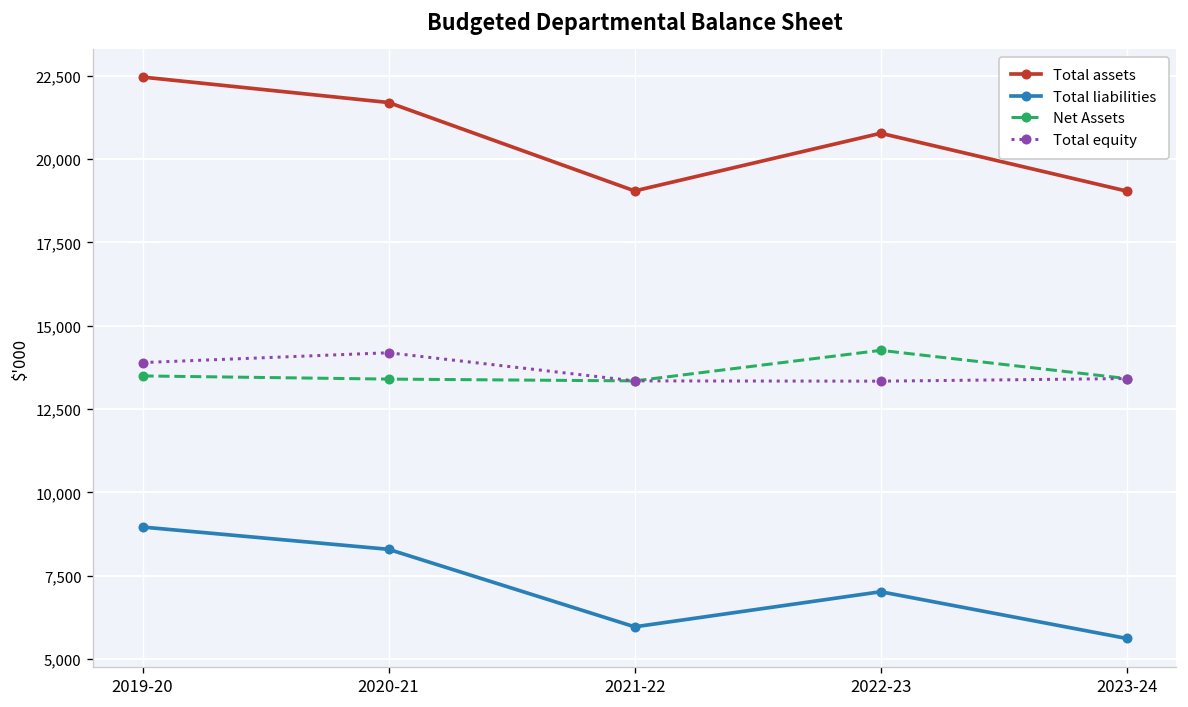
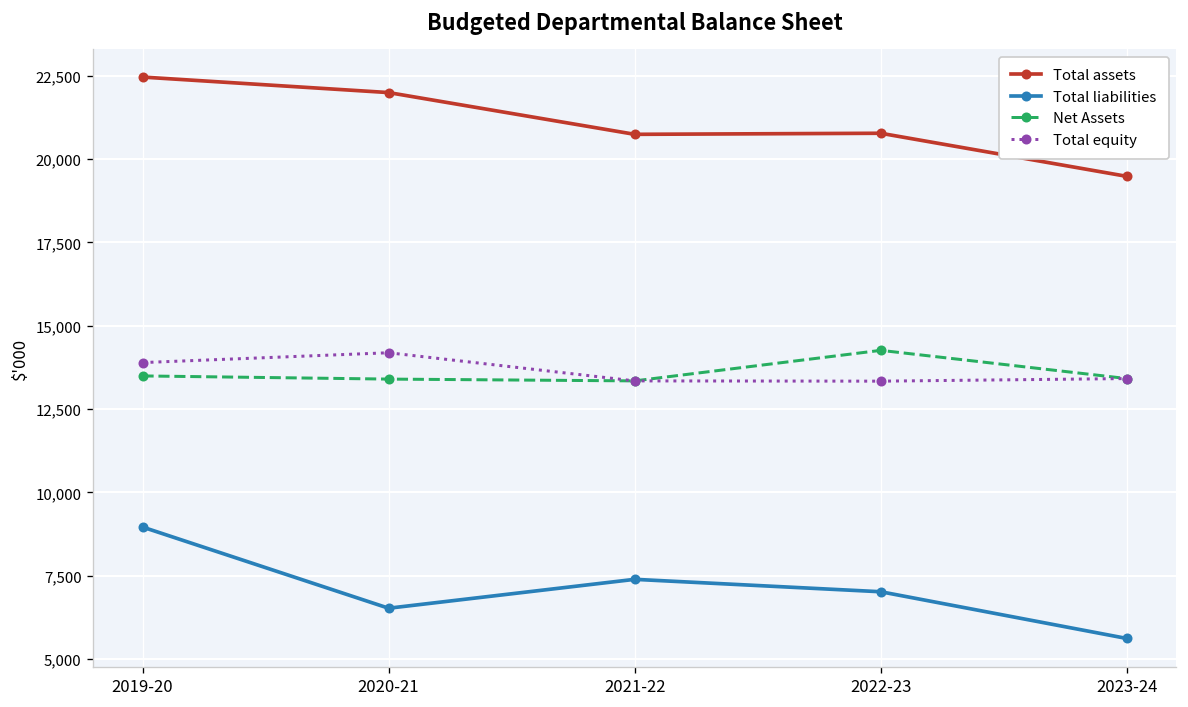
Total assets, 2020-21: 21,700 -> 22,000
Total liabilities, 2020-21: 8,300 -> 6,500
Total assets, 2021-22: 19,000 -> 20,700
Total liabilities, 2021-22: 6,000 -> 7,400
Total assets, 2023-24: 19,000 -> 19,500
